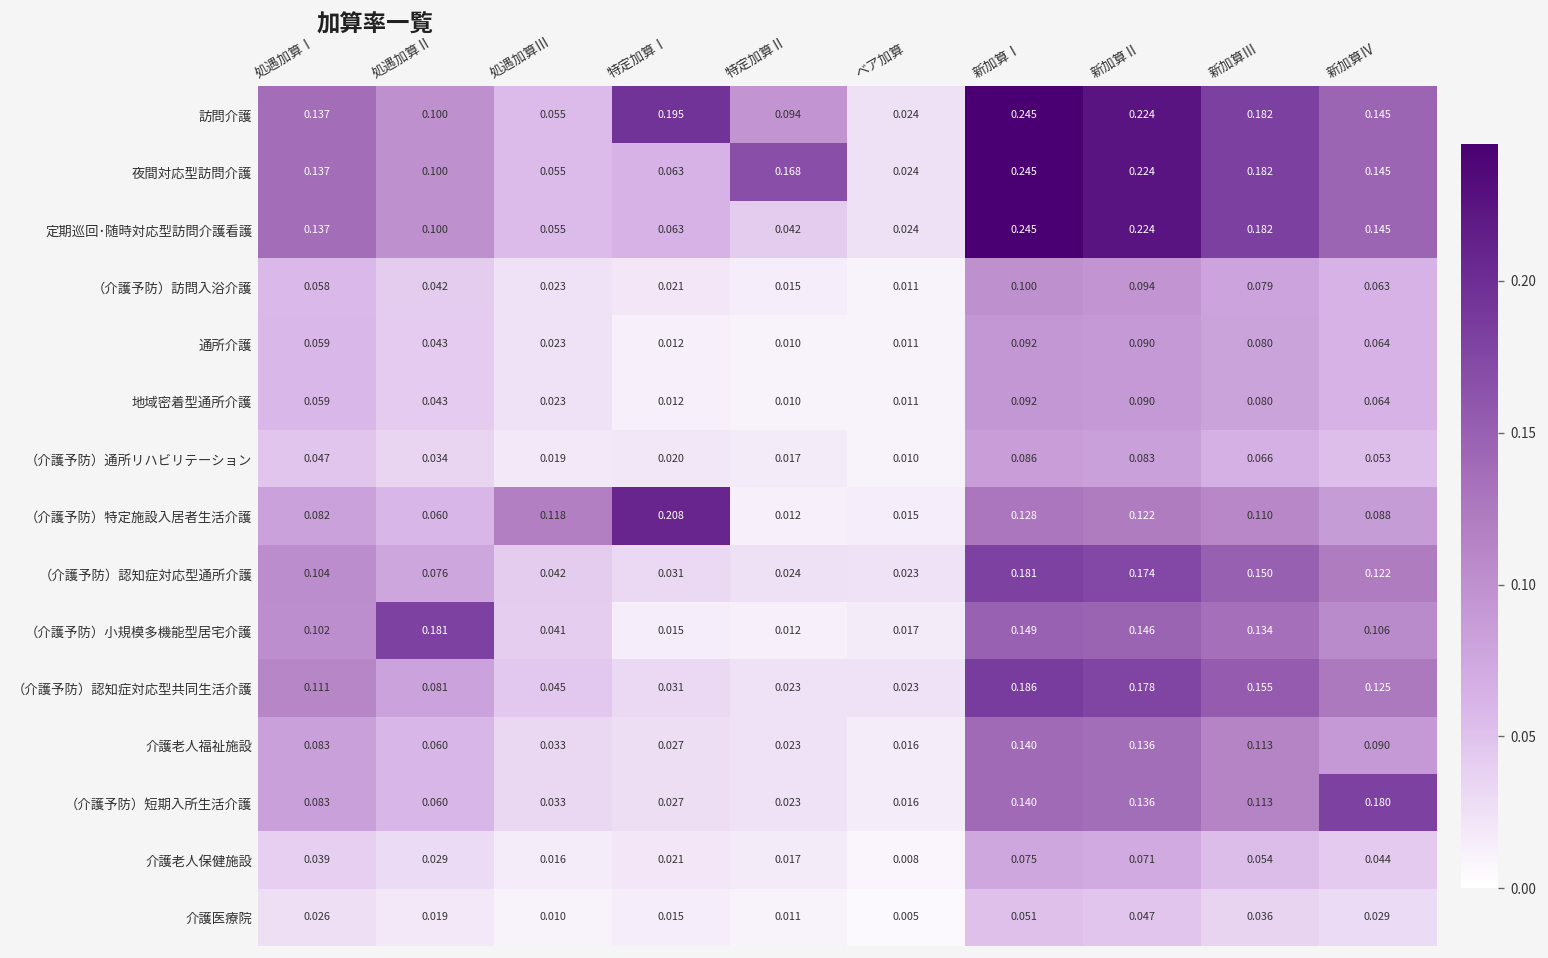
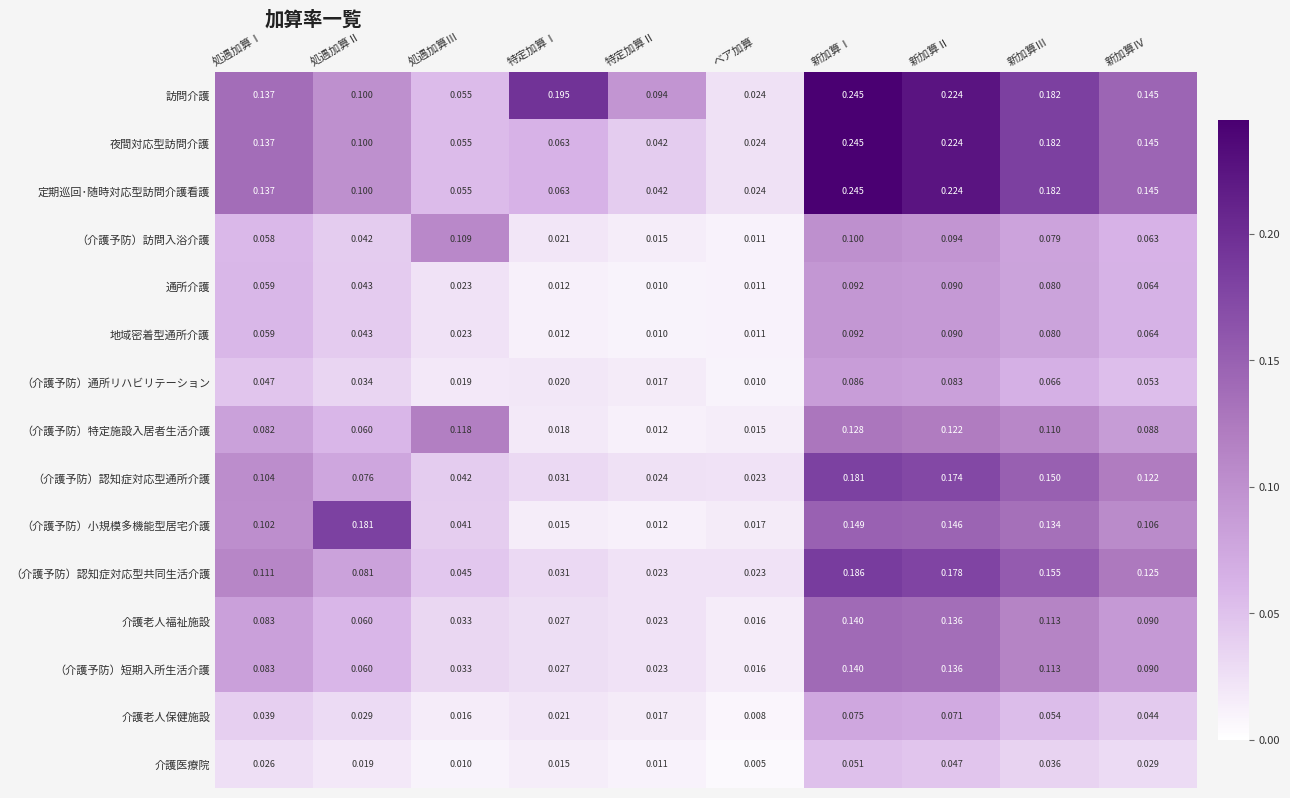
夜間対応型訪問介護, 特定加算Ⅱ: 0.168 -> 0.042
（介護予防）訪問入浴介護, 処遇加算Ⅲ: 0.023 -> 0.109
（介護予防）特定施設入居者生活介護, 特定加算Ⅰ: 0.208 -> 0.018
（介護予防）短期入所生活介護, 新加算Ⅳ: 0.180 -> 0.090
